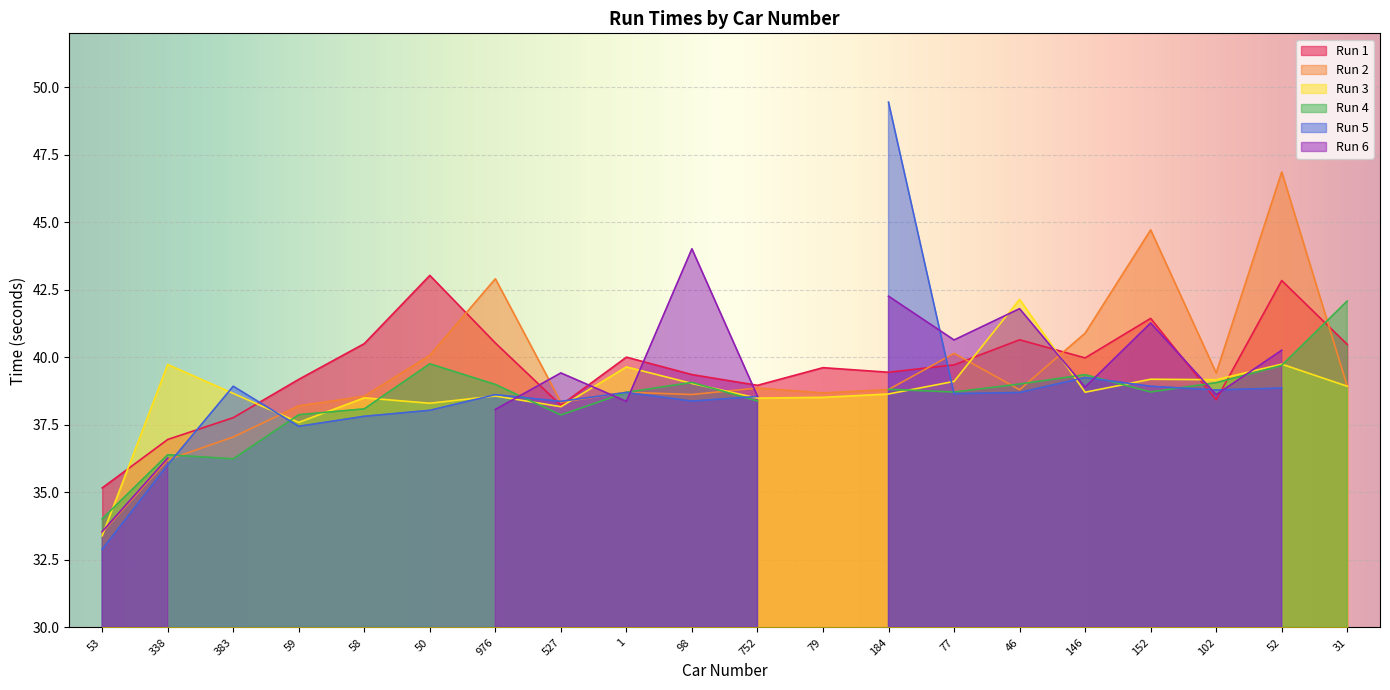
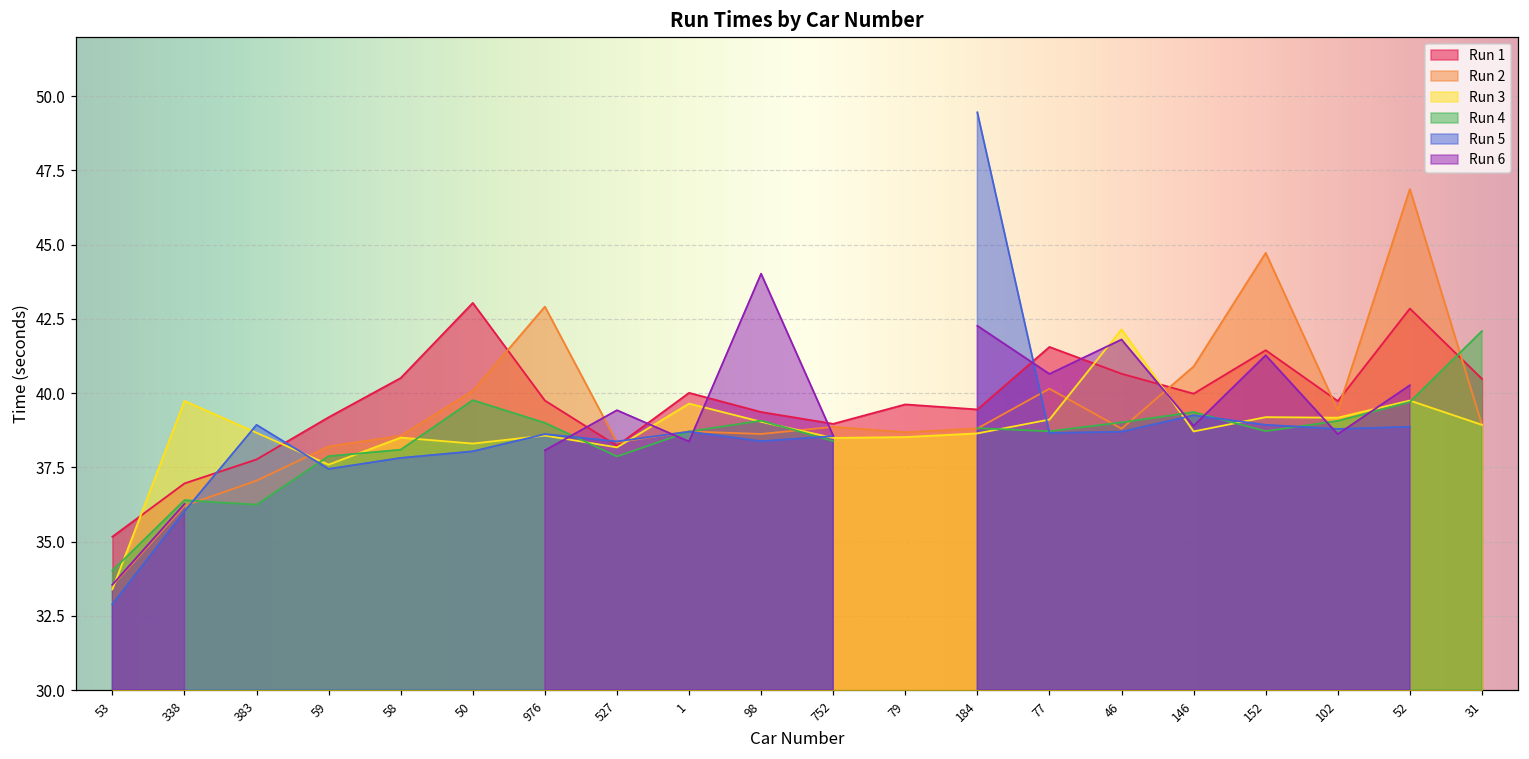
Run 1, 976: 40.5 -> 39.8
Run 1, 77: 39.7 -> 41.6
Run 1, 102: 38.4 -> 39.7
